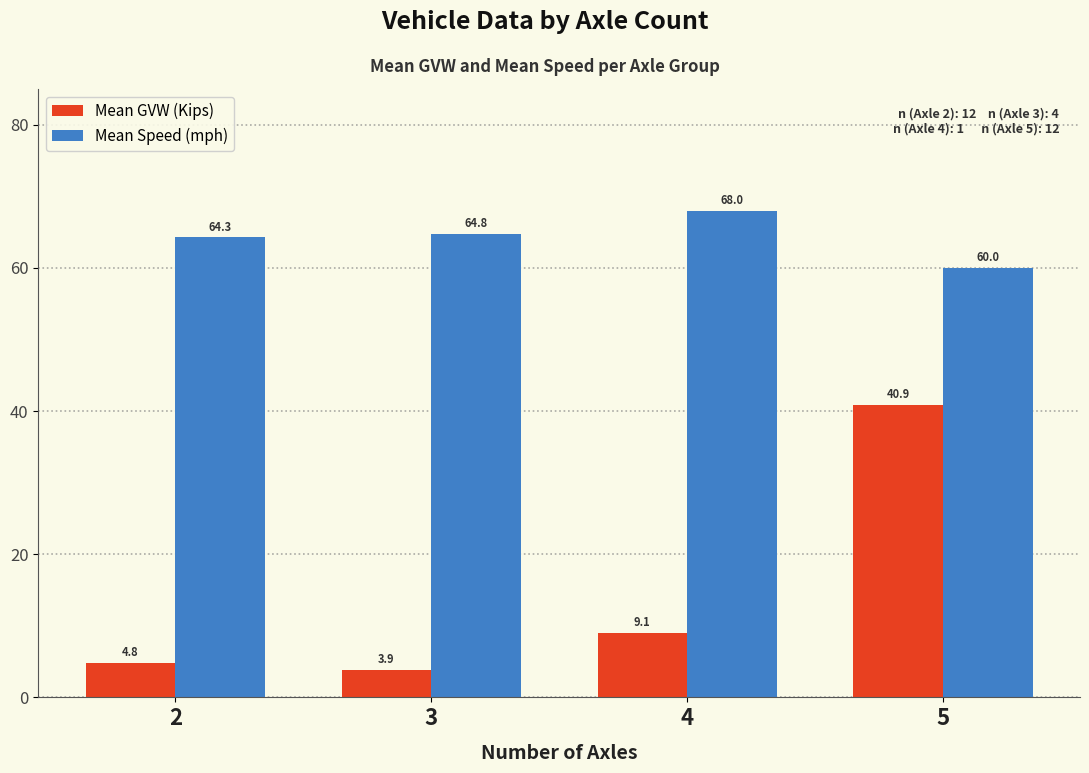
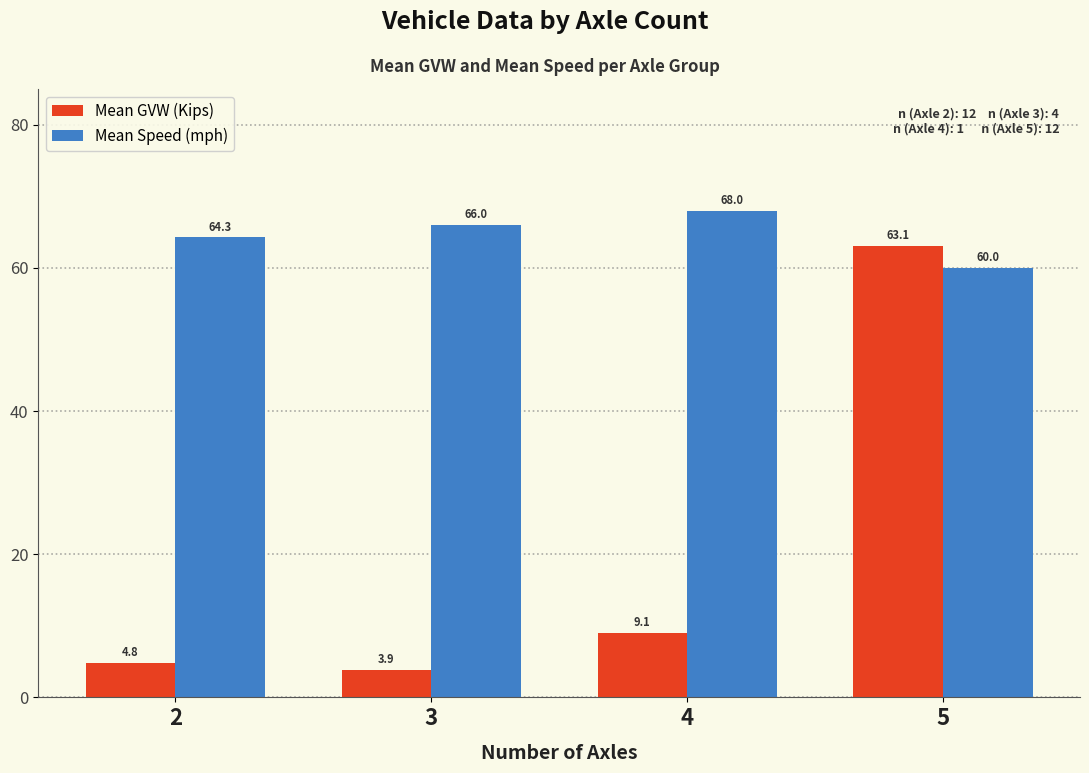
Mean Speed (mph), 3: 64.8 -> 66.0
Mean GVW (Kips), 5: 40.9 -> 63.1
